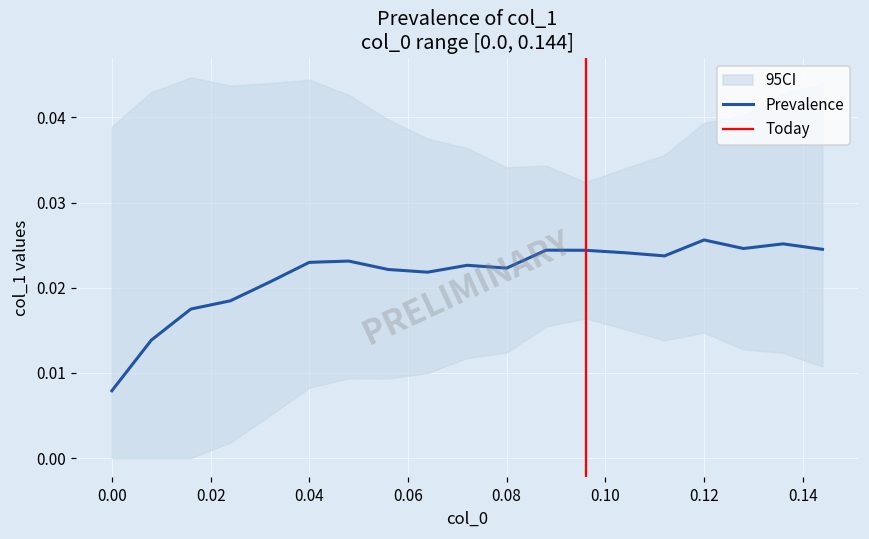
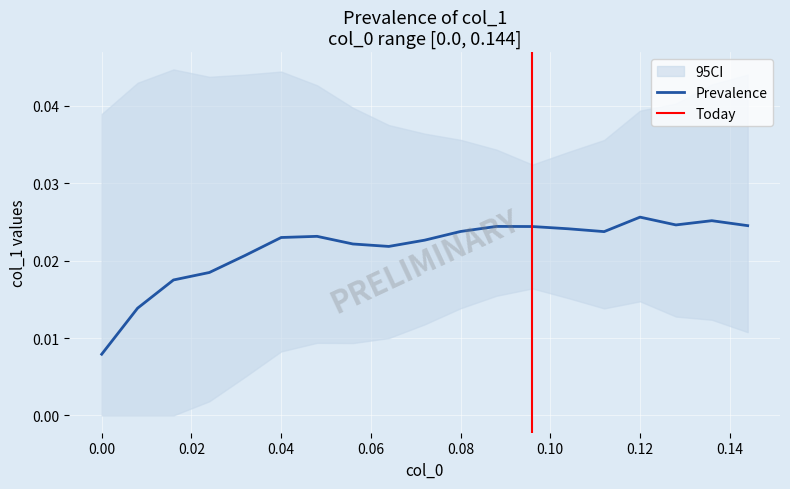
Prevalence, 0.08: 0.022 -> 0.024
